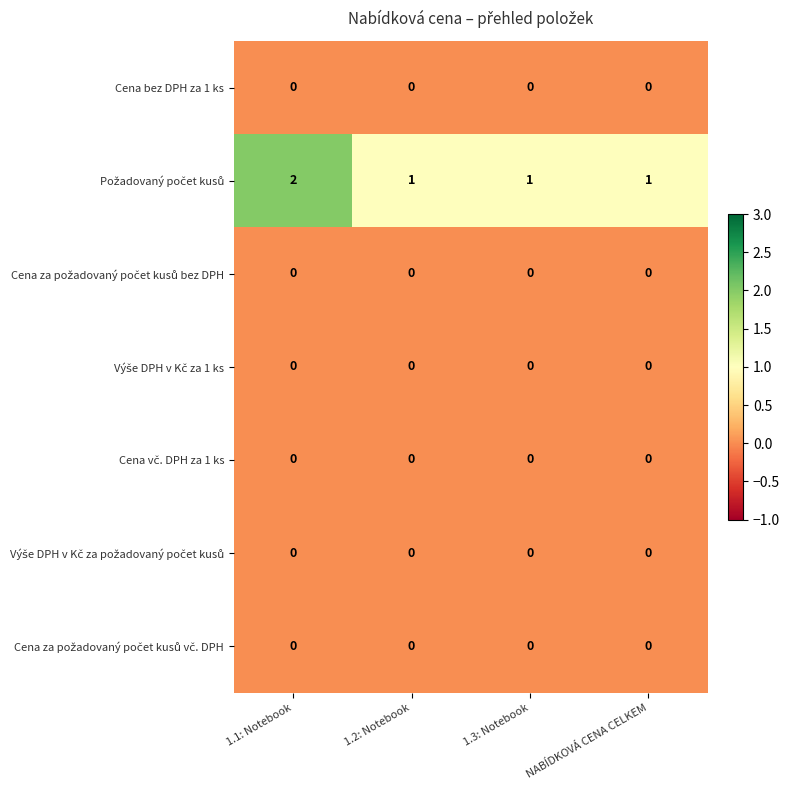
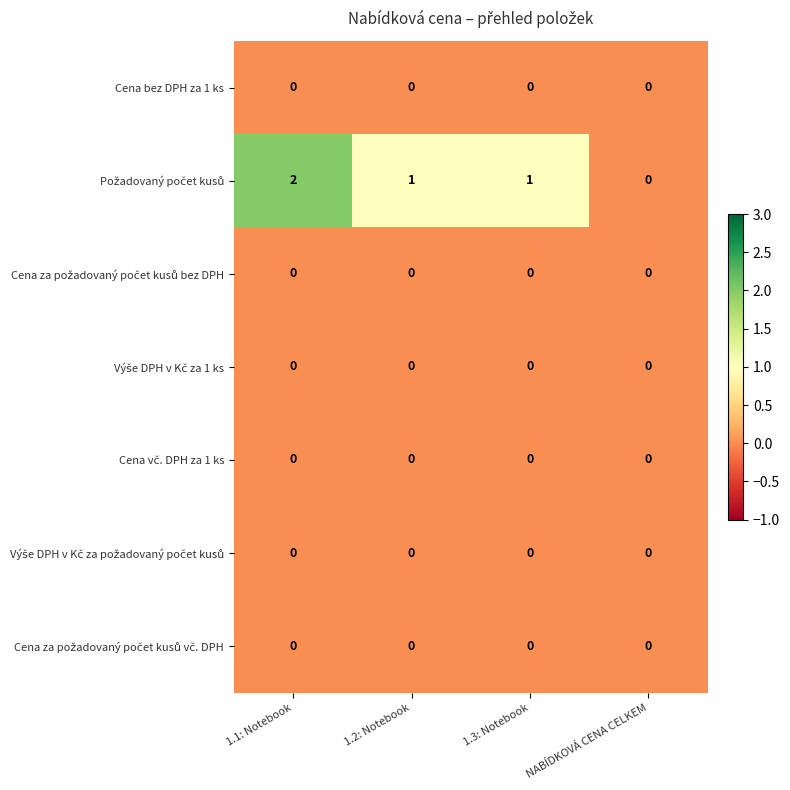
Požadovaný počet kusů, NABÍDKOVÁ CENA CELKEM: 1 -> 0
